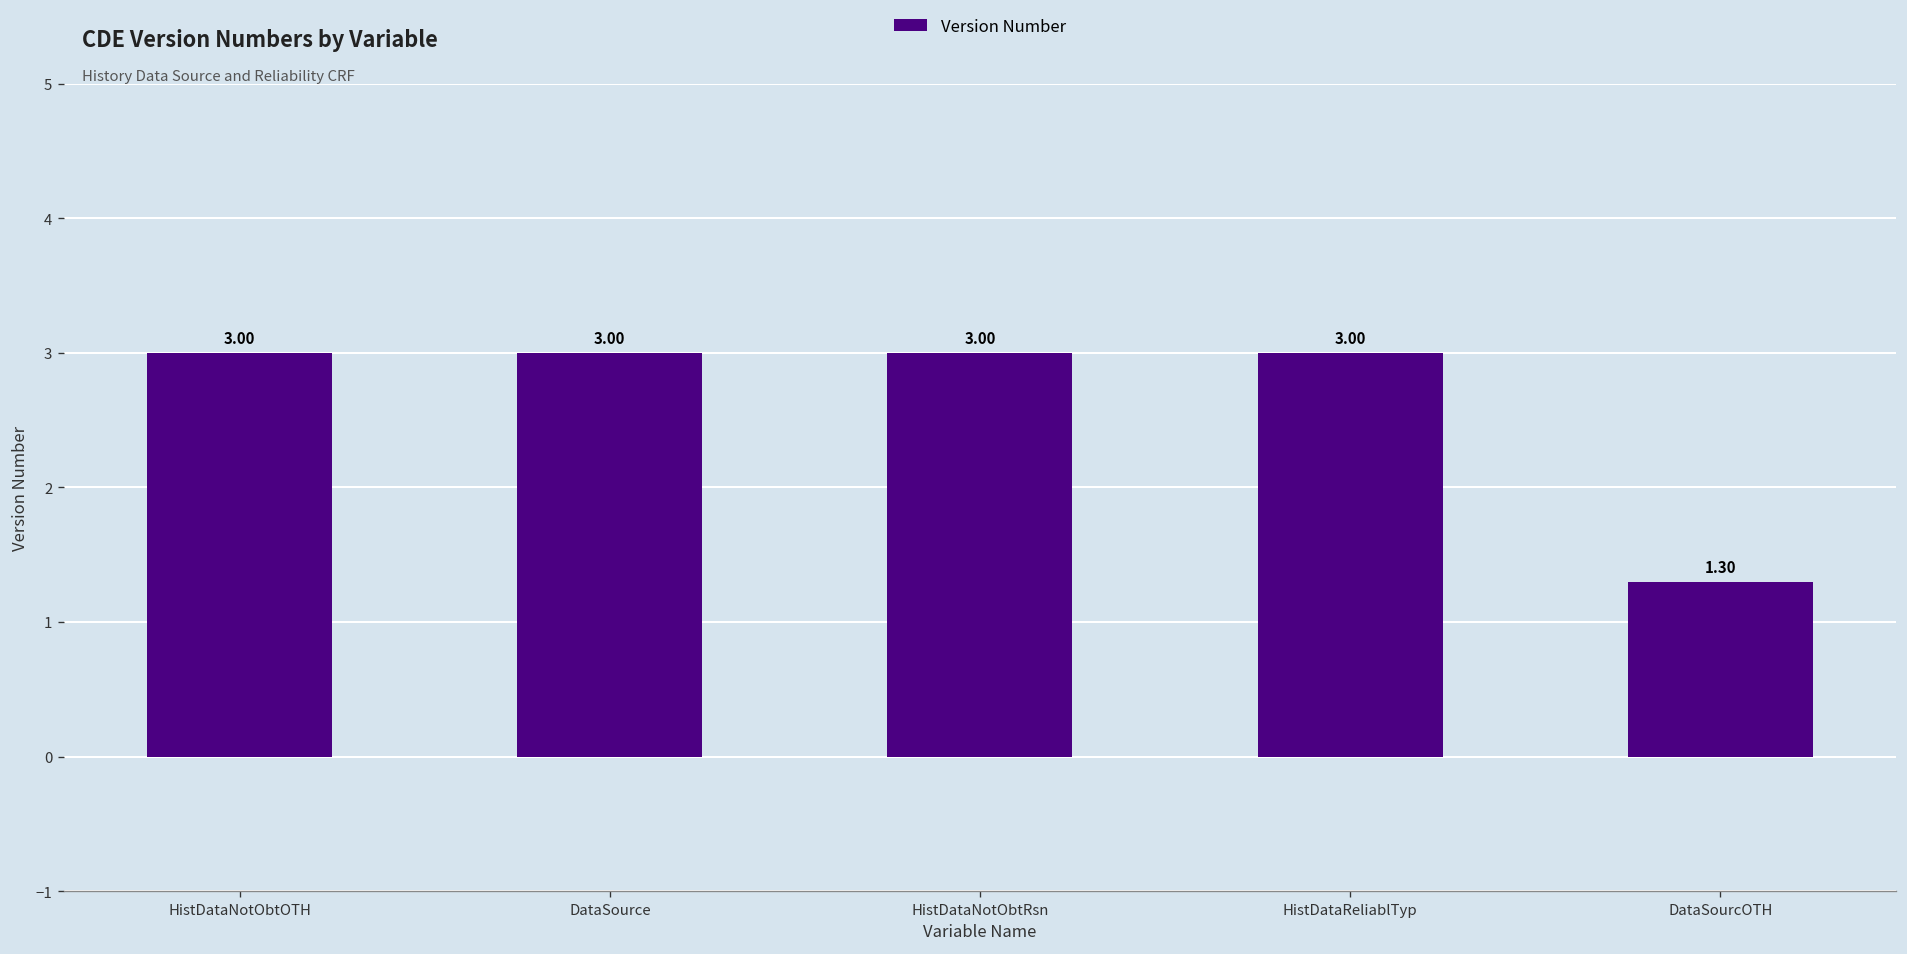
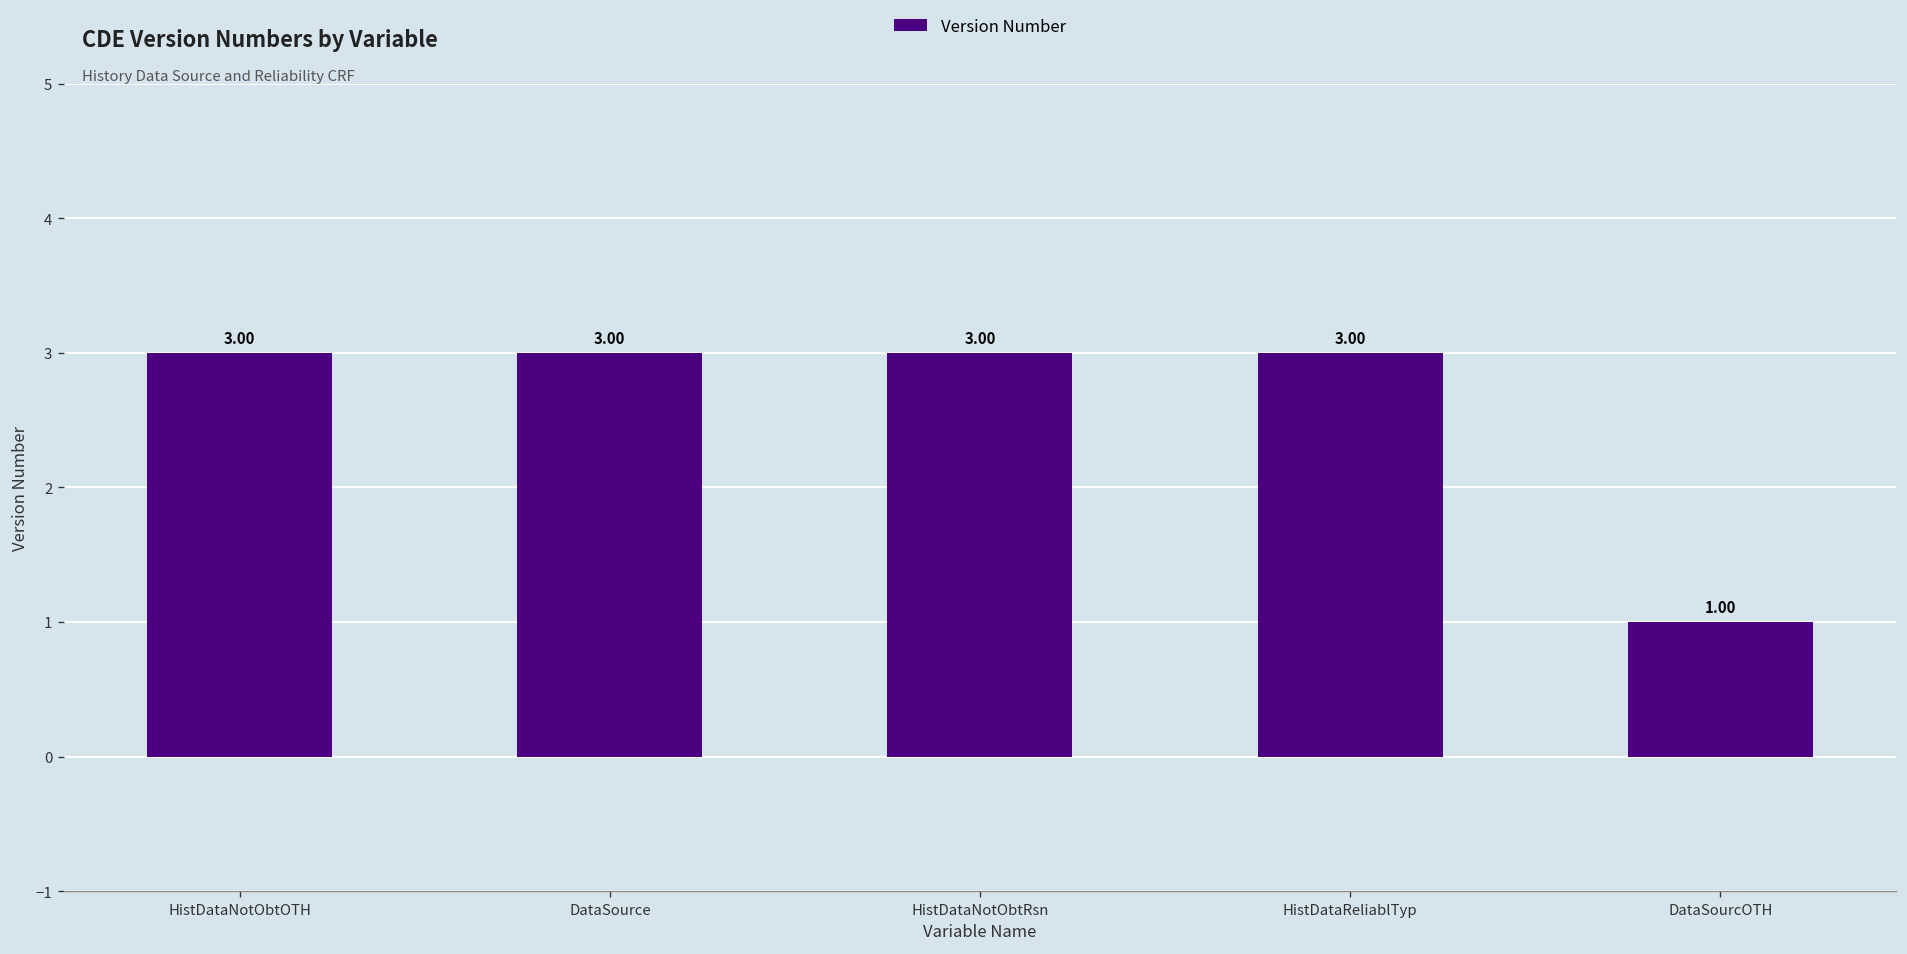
DataSourcOTH: 1.30 -> 1.00
